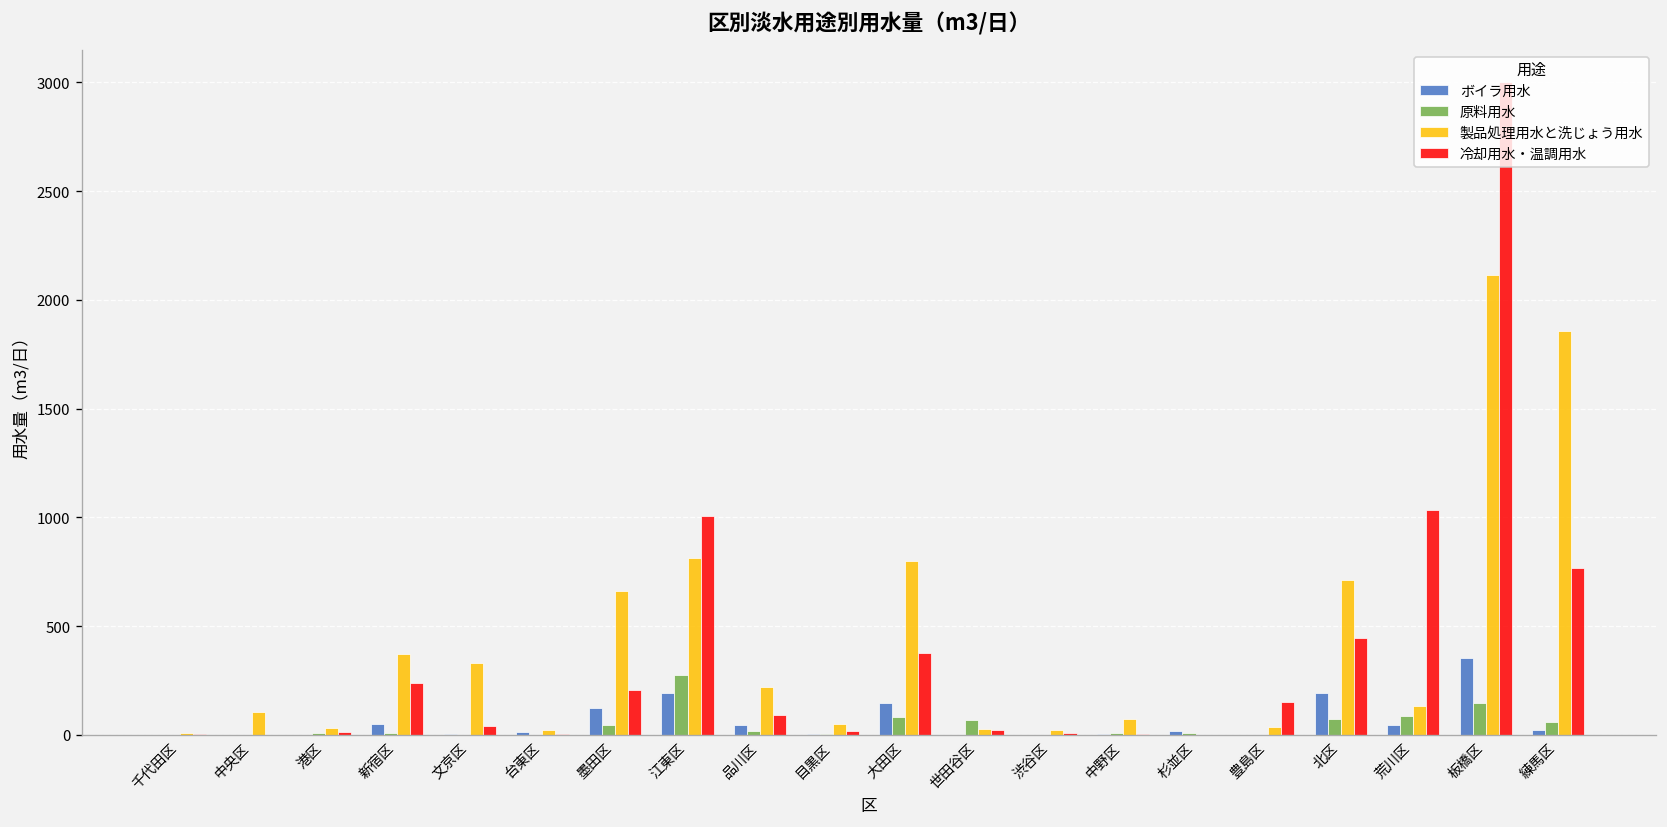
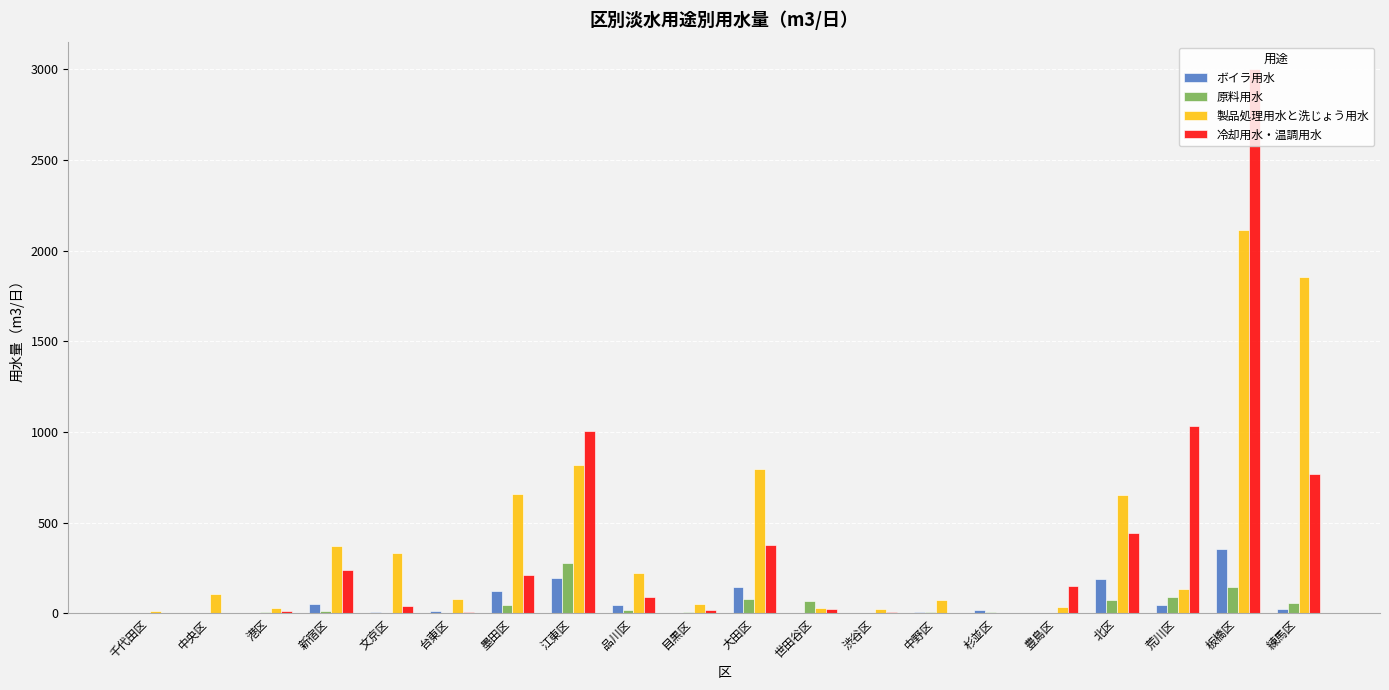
製品処理用水と洗じょう用水, 台東区: 20 -> 80
製品処理用水と洗じょう用水, 北区: 710 -> 650
